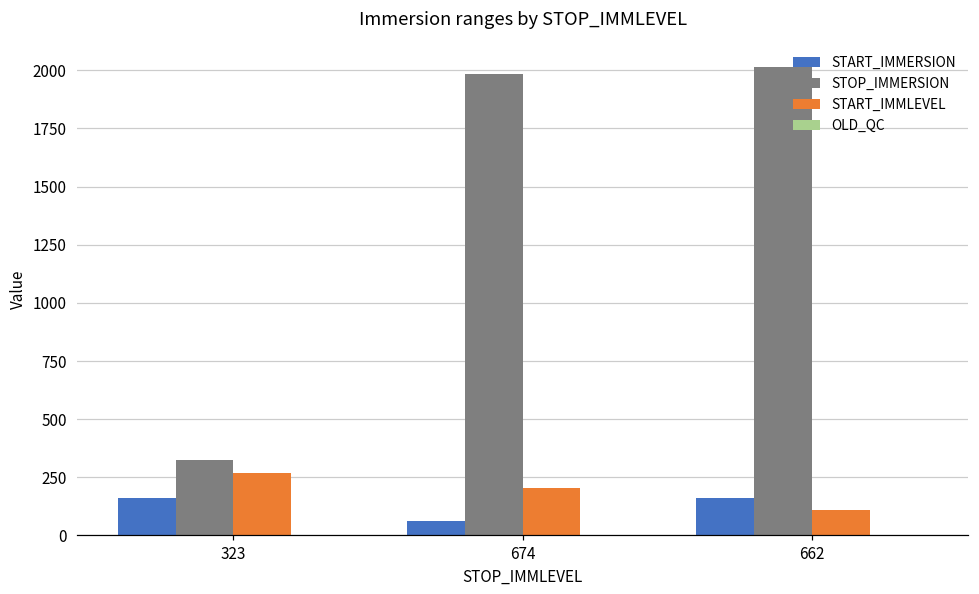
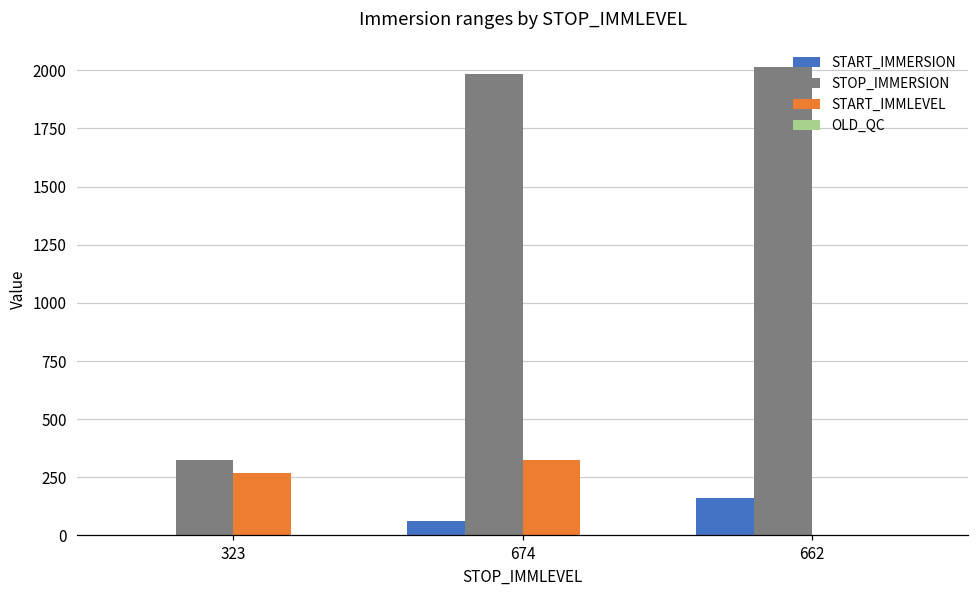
START_IMMERSION, 323: 160 -> 0
START_IMMLEVEL, 674: 200 -> 320
START_IMMLEVEL, 662: 110 -> 0
